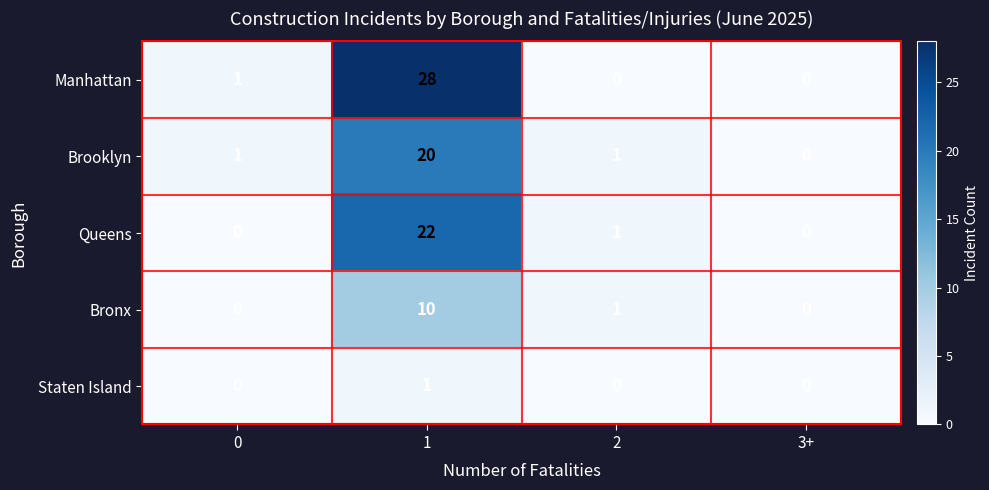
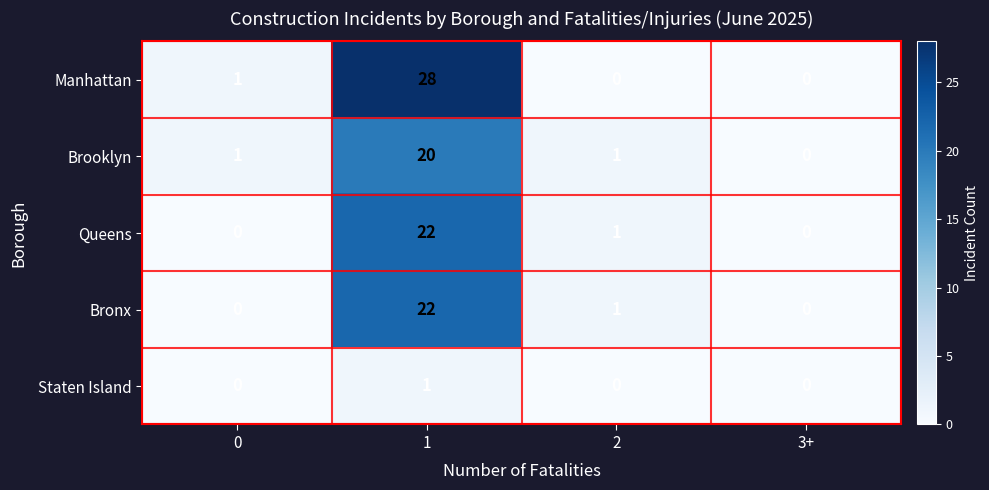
Bronx, 1: 10 -> 22
